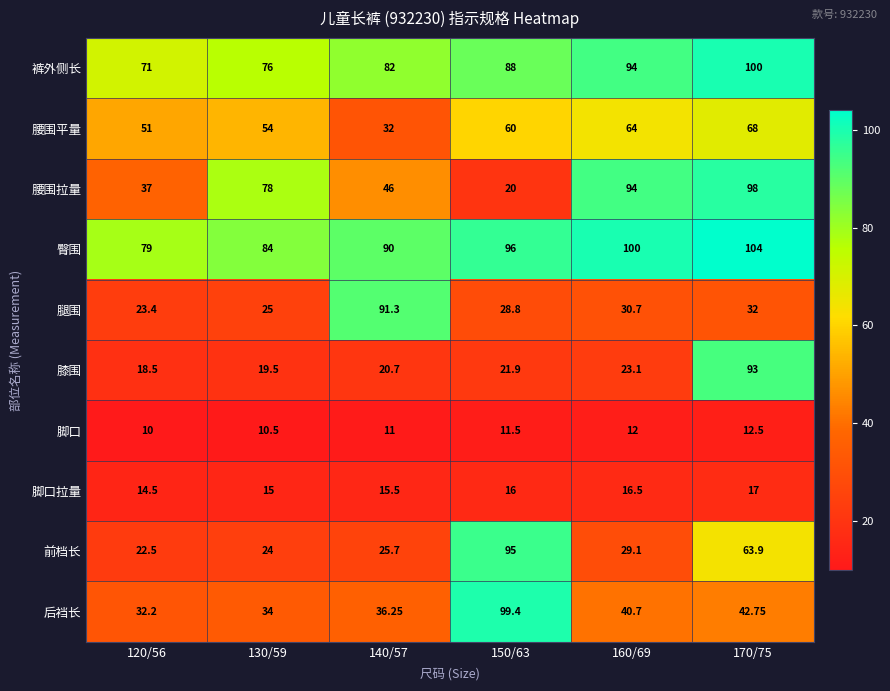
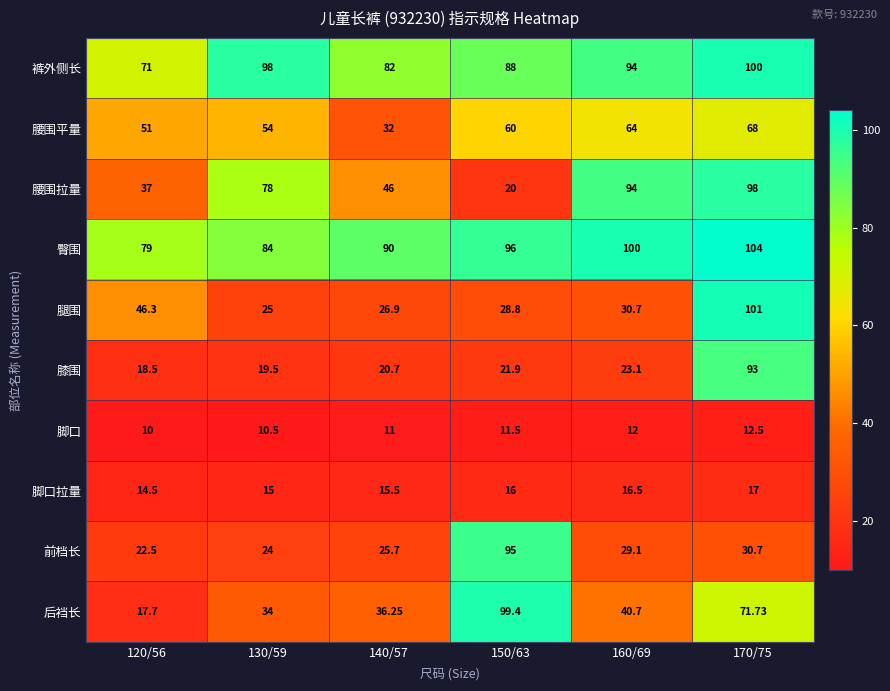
裤外侧长, 130/59: 76 -> 98
腿围, 120/56: 23.4 -> 46.3
腿围, 140/57: 91.3 -> 26.9
腿围, 170/75: 32 -> 101
前档长, 170/75: 63.9 -> 30.7
后裆长, 120/56: 32.2 -> 17.7
后裆长, 170/75: 42.75 -> 71.73
